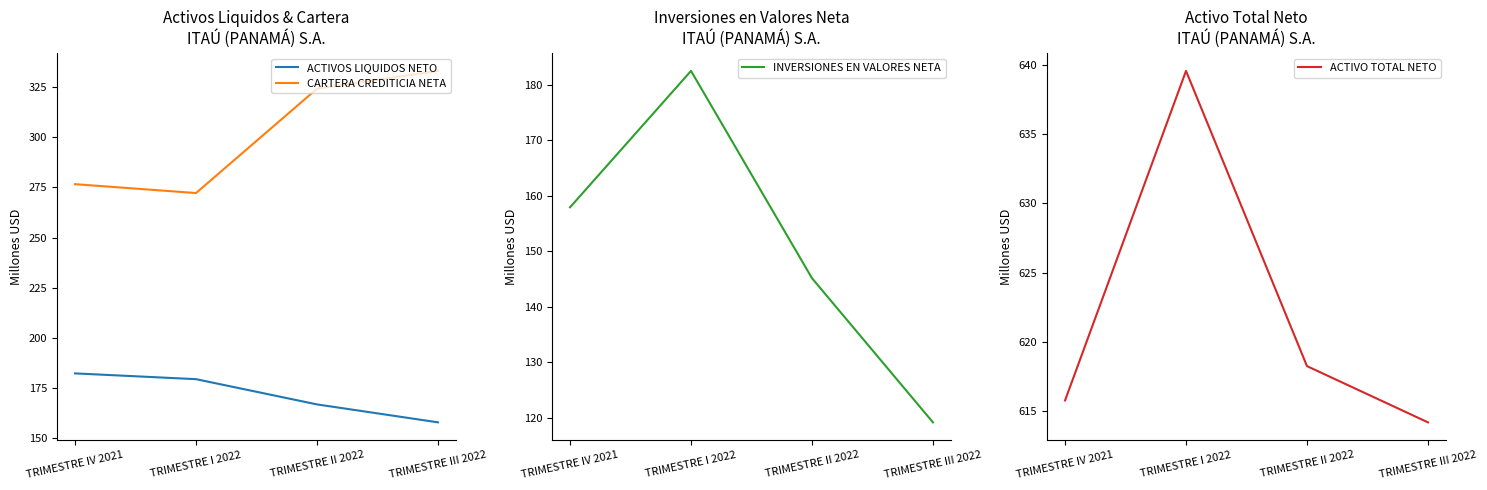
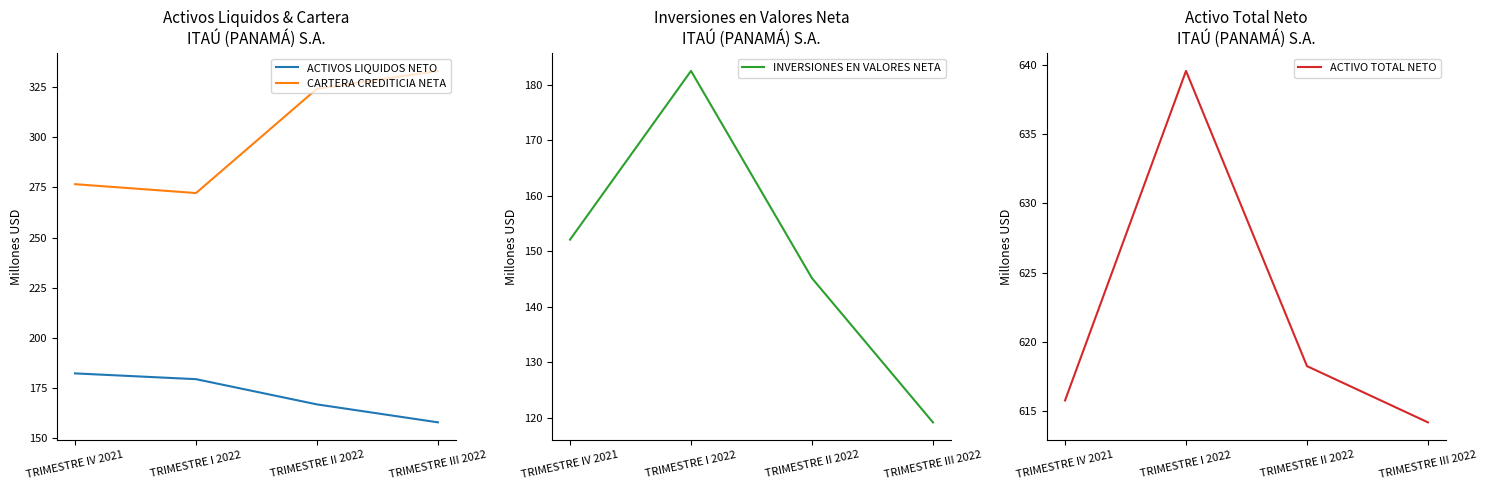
Inversiones en Valores Neta ITAÚ (PANAMÁ) S.A., TRIMESTRE IV 2021: 158 -> 152
